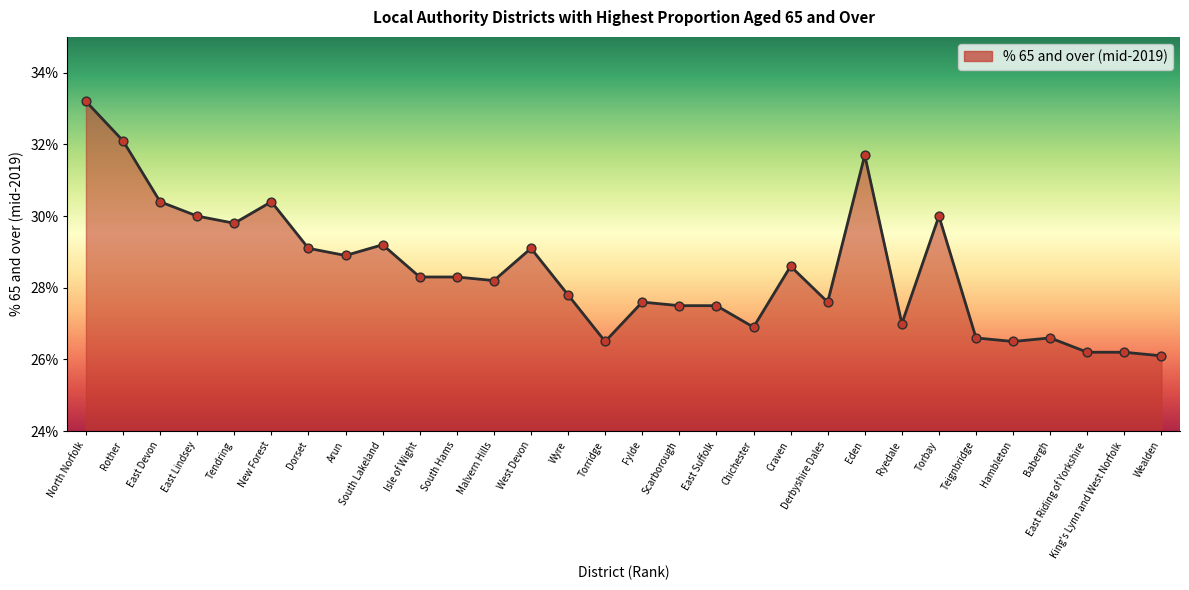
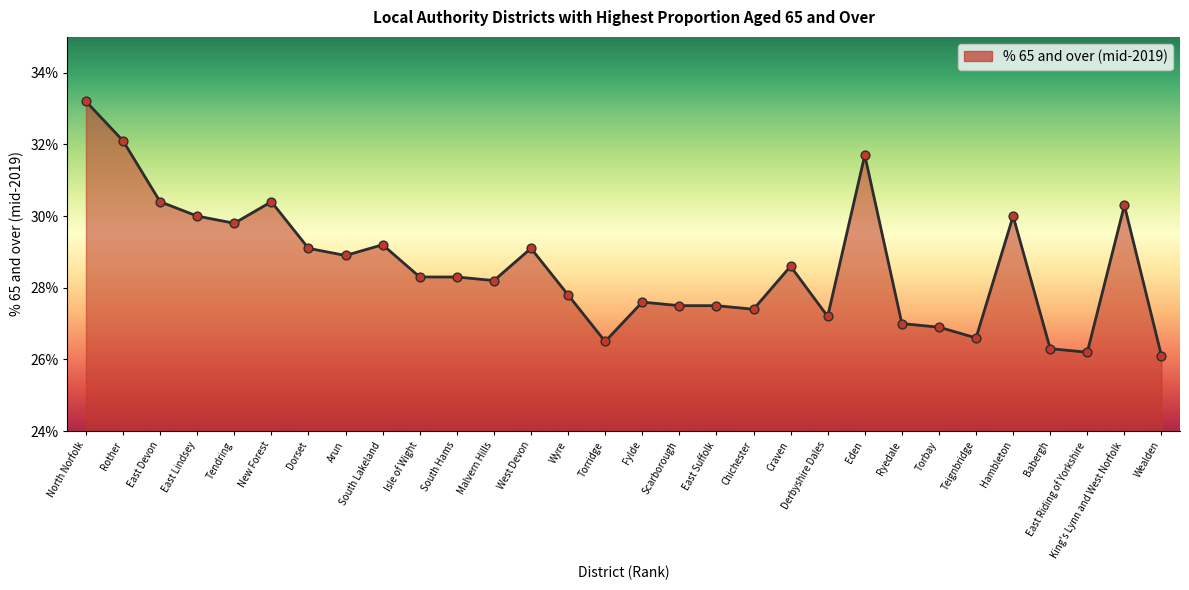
Chichester: 26.9% -> 27.4%
Derbyshire Dales: 27.6% -> 27.2%
Torbay: 30.0% -> 26.9%
Hambleton: 26.5% -> 30.0%
Babergh: 26.6% -> 26.3%
King's Lynn and West Norfolk: 26.2% -> 30.3%
